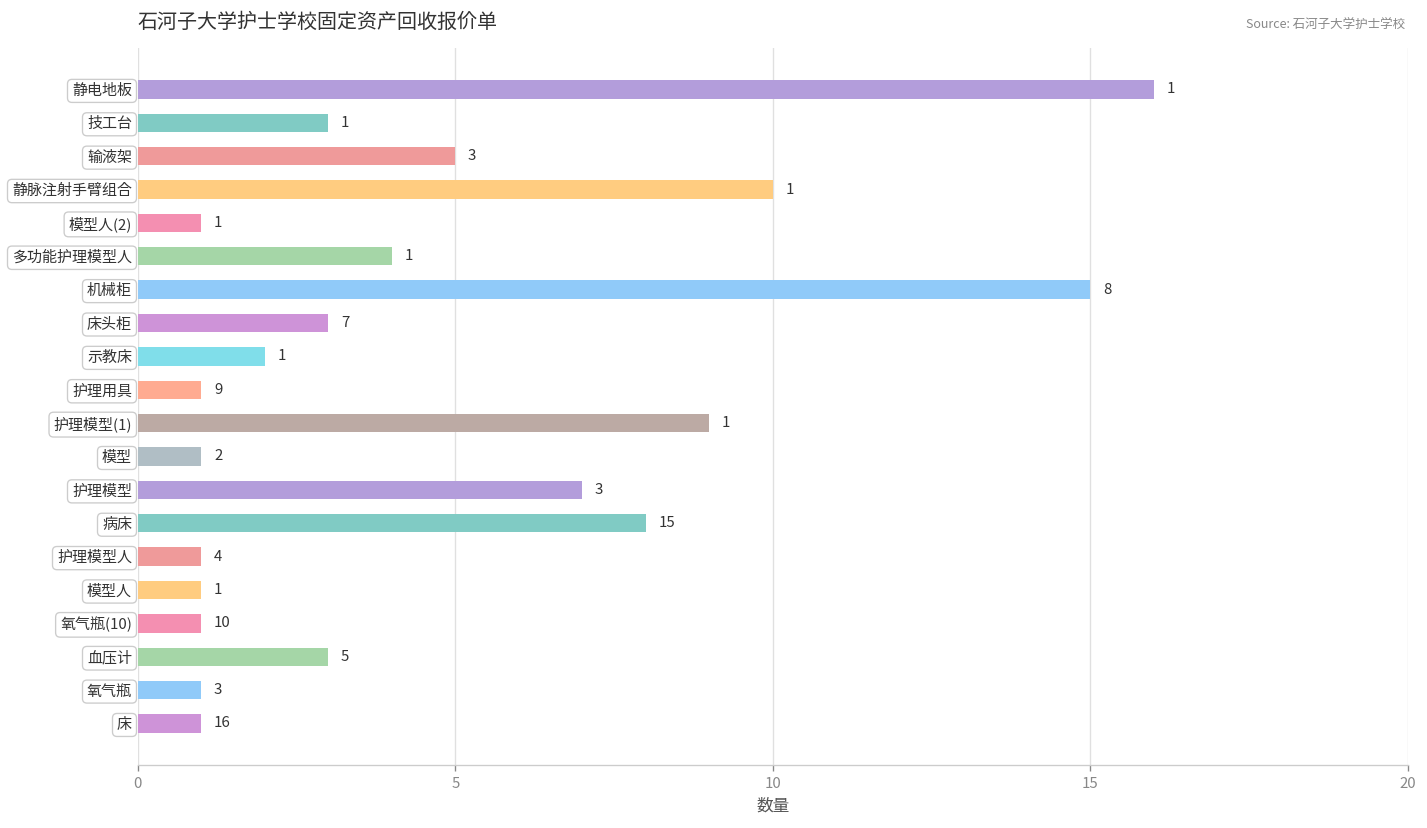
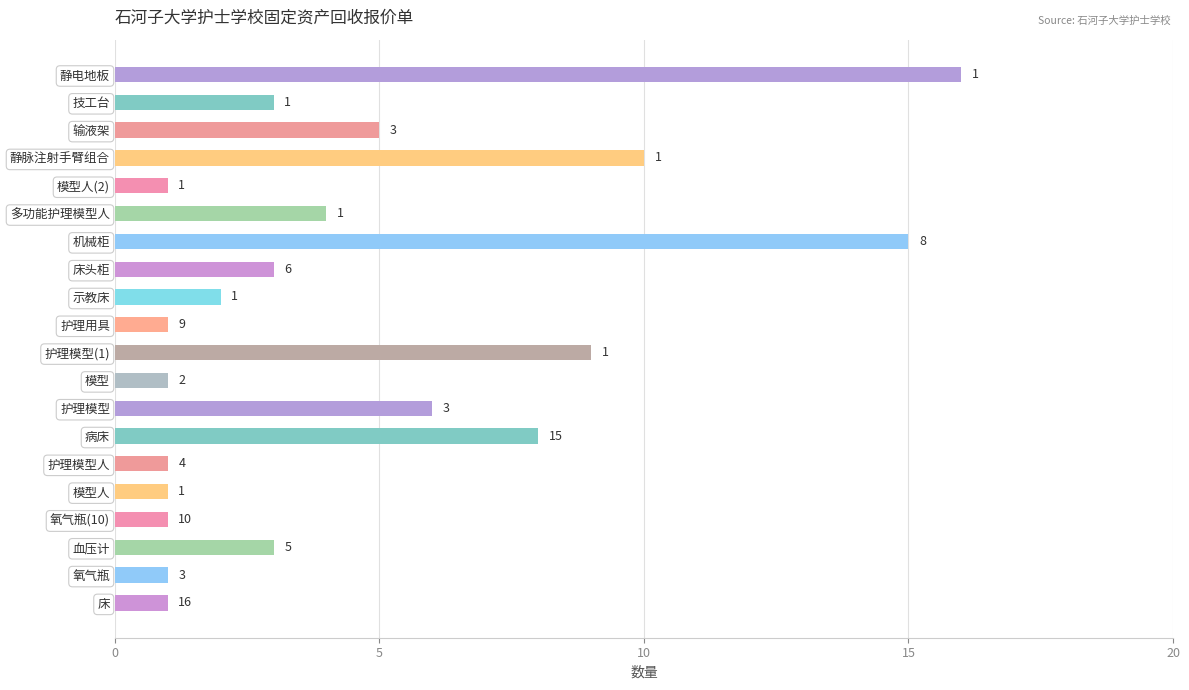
护理模型: 7 -> 6
